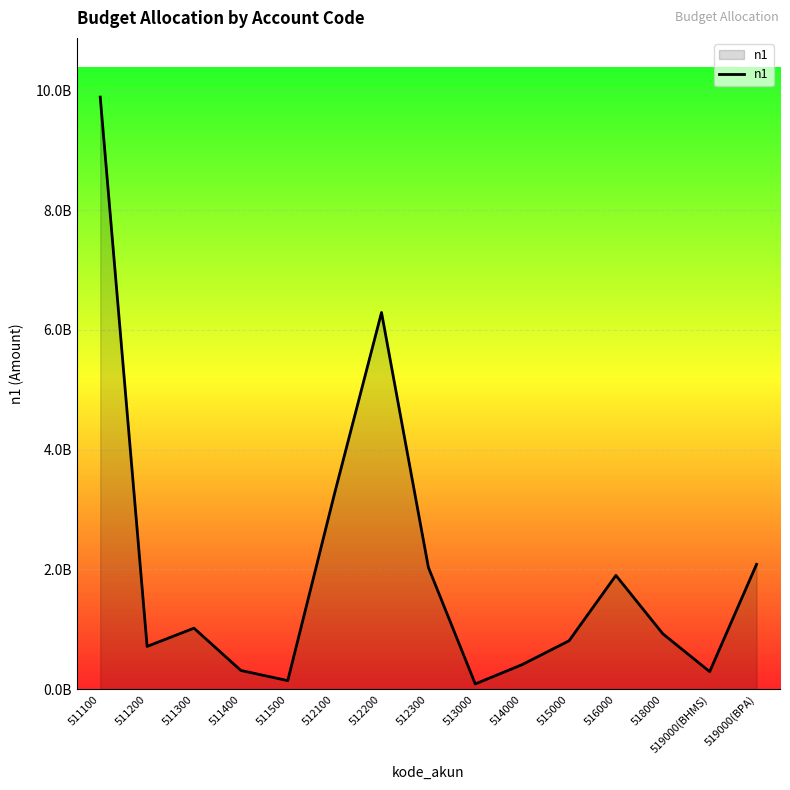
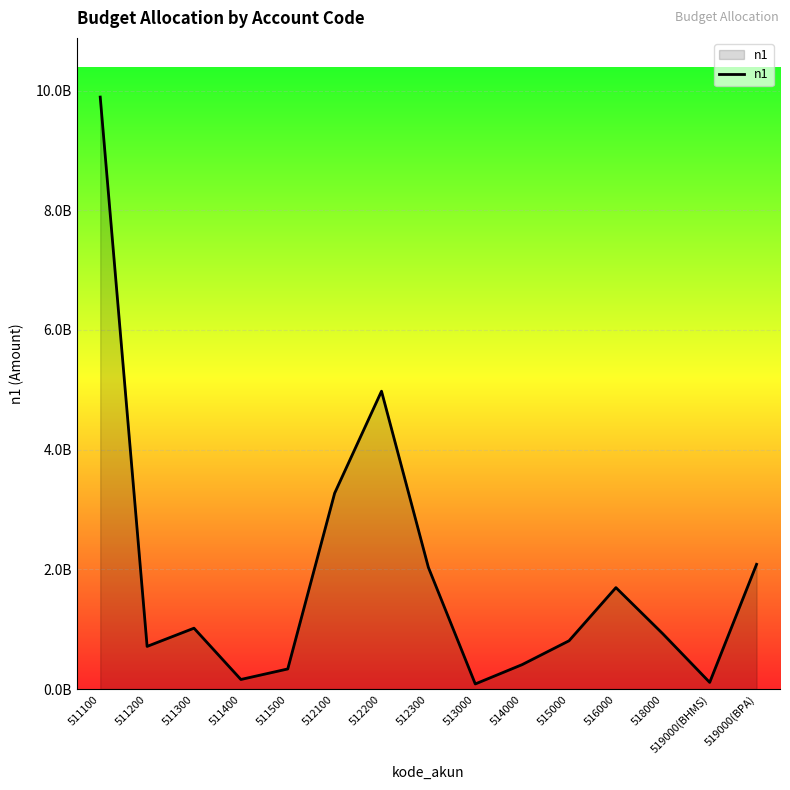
511400: 300000000 -> 200000000
511500: 100000000 -> 300000000
512200: 6300000000 -> 5000000000
516000: 1900000000 -> 1700000000
519000(BHMS): 300000000 -> 100000000
